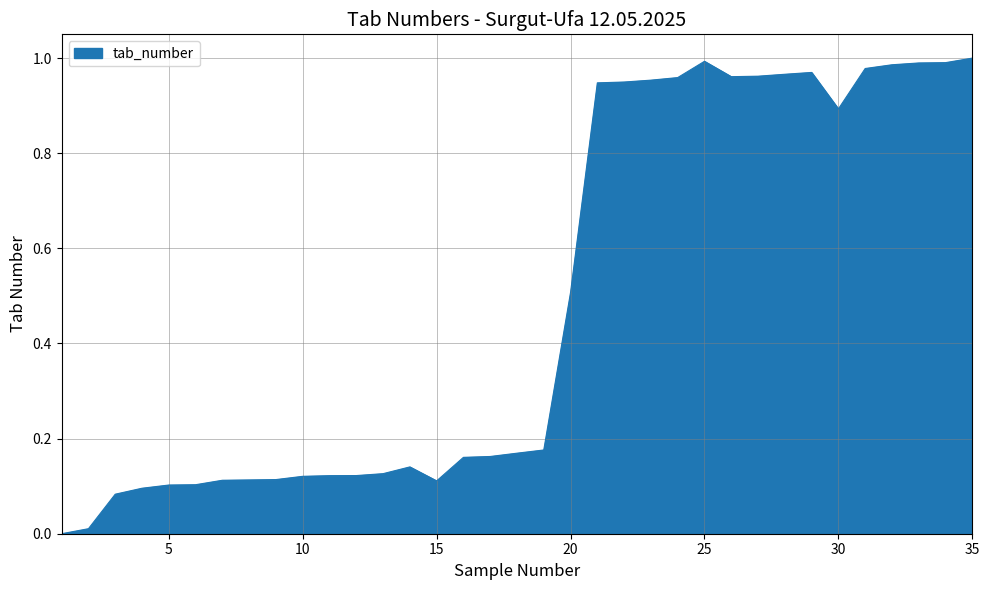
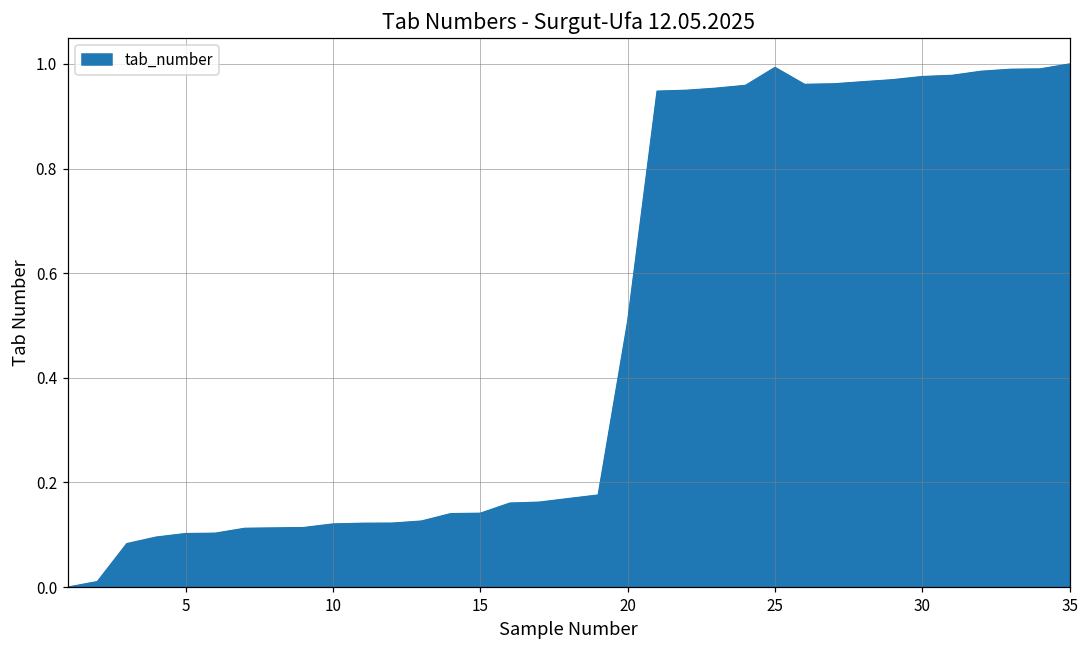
15: 0.11 -> 0.14
30: 0.89 -> 0.98
